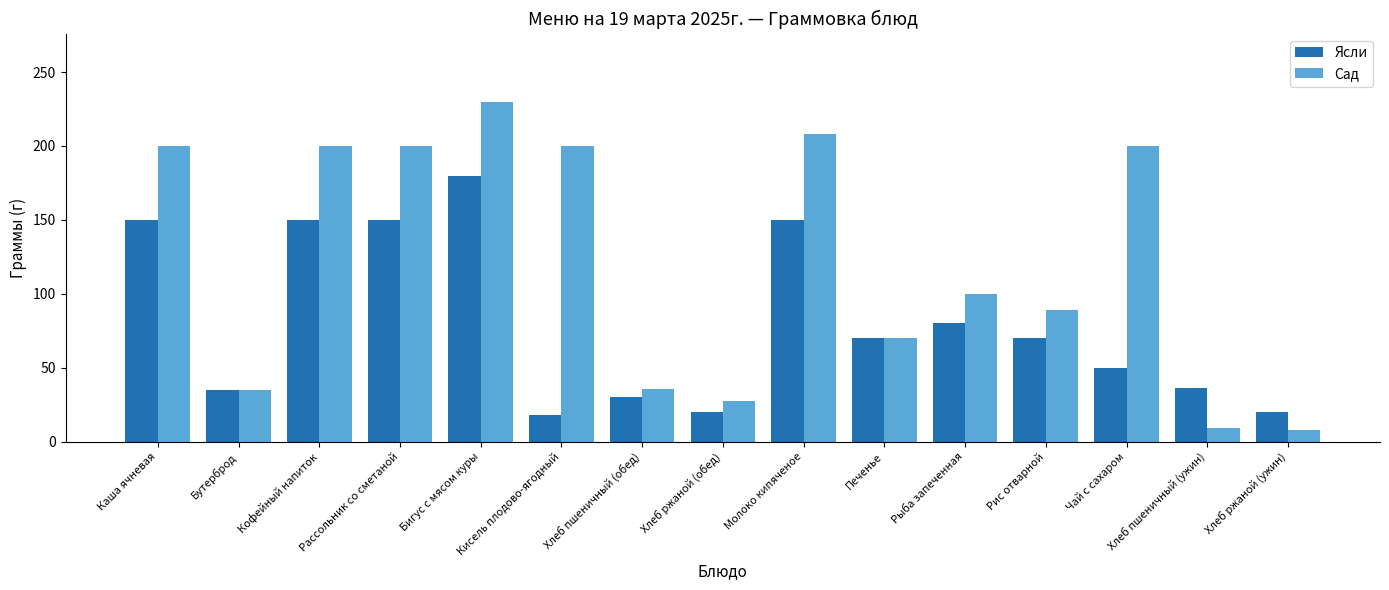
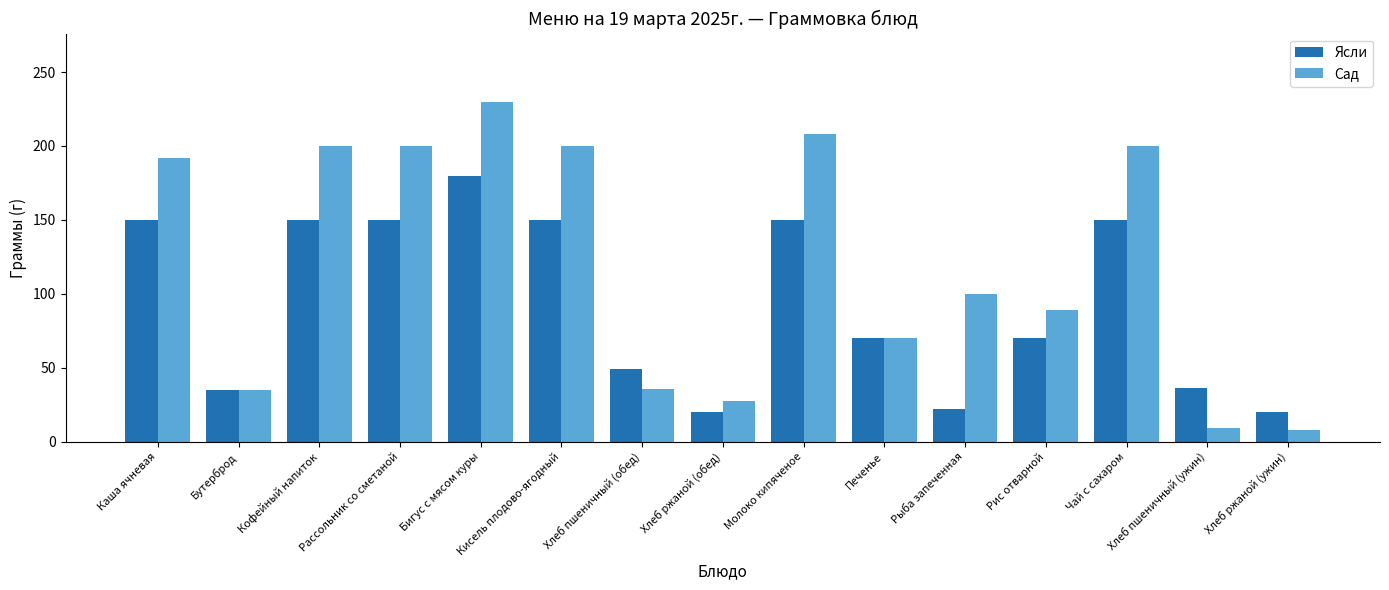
Сад, Каша ячневая: 200 -> 192
Ясли, Кисель плодово-ягодный: 18 -> 150
Ясли, Хлеб пшеничный (обед): 30 -> 49
Ясли, Рыба запеченная: 80 -> 22
Ясли, Чай с сахаром: 50 -> 150
